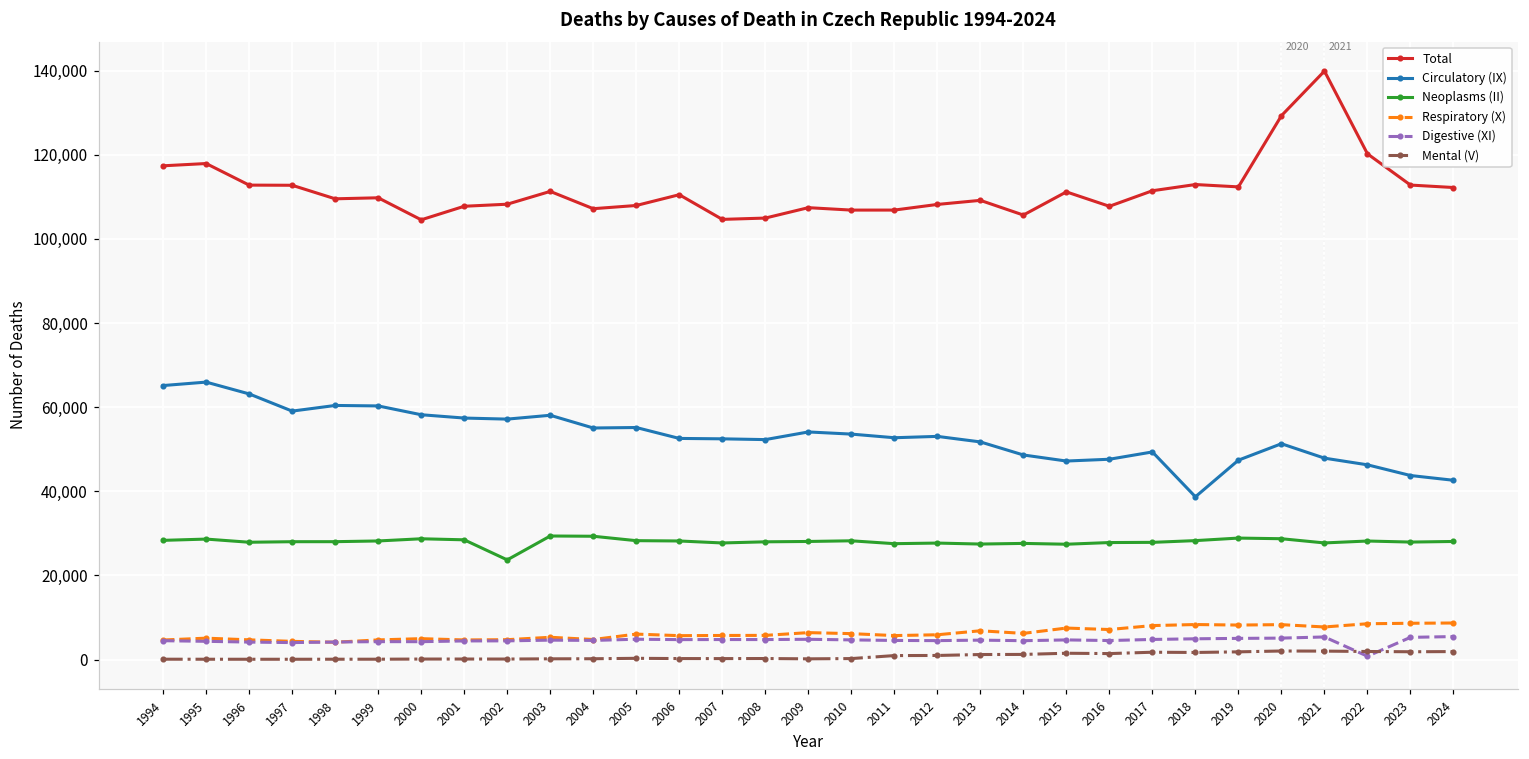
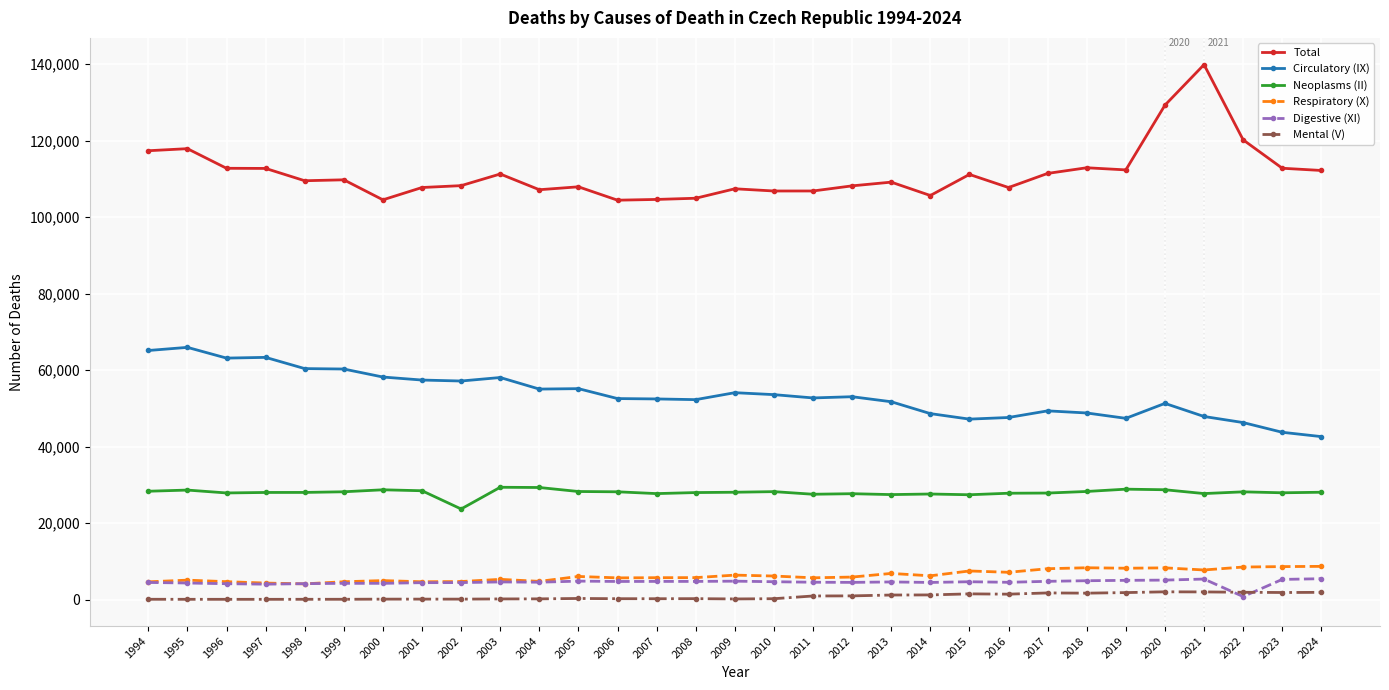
Circulatory (IX), 1997: 59,000 -> 63,000
Total, 2006: 111,000 -> 104,000
Circulatory (IX), 2018: 39,000 -> 49,000
